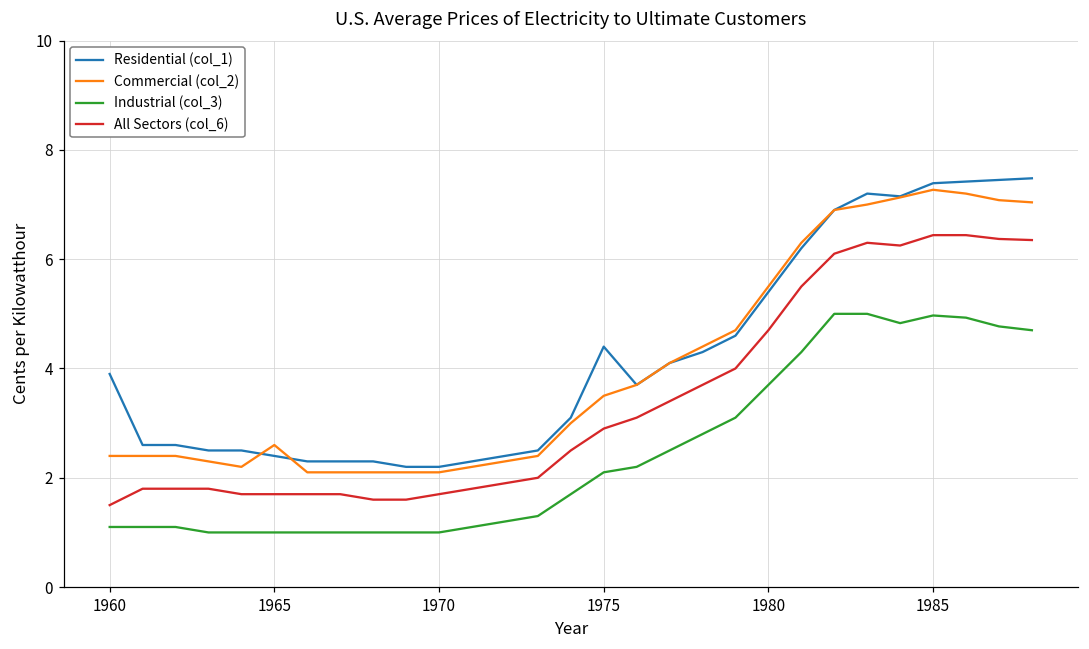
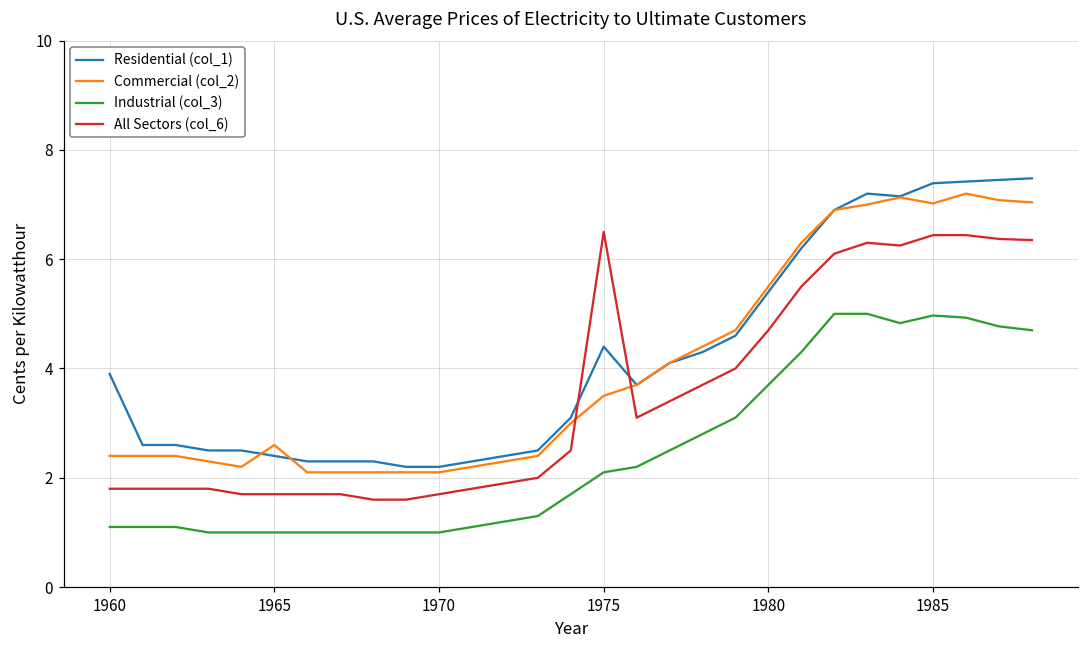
All Sectors (col_6), 1960: 1.5 -> 1.8
All Sectors (col_6), 1975: 2.9 -> 6.5
Commercial (col_2), 1985: 7.3 -> 7.0
